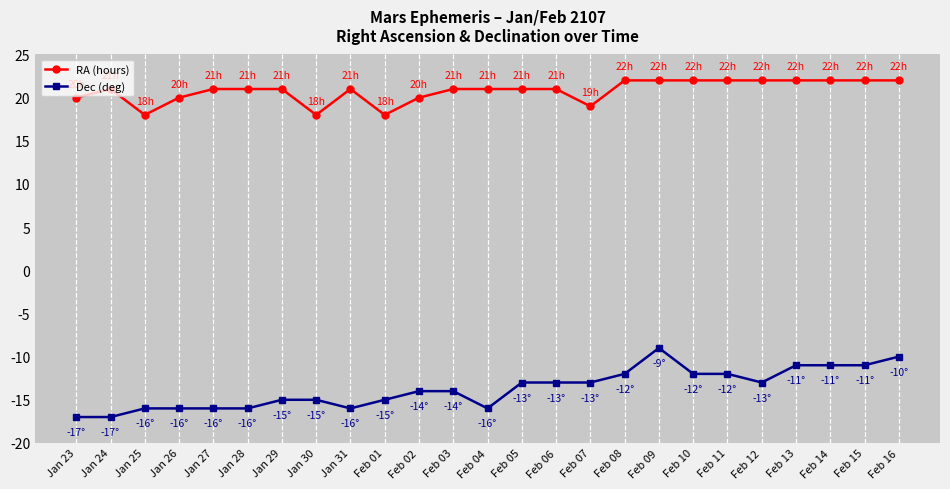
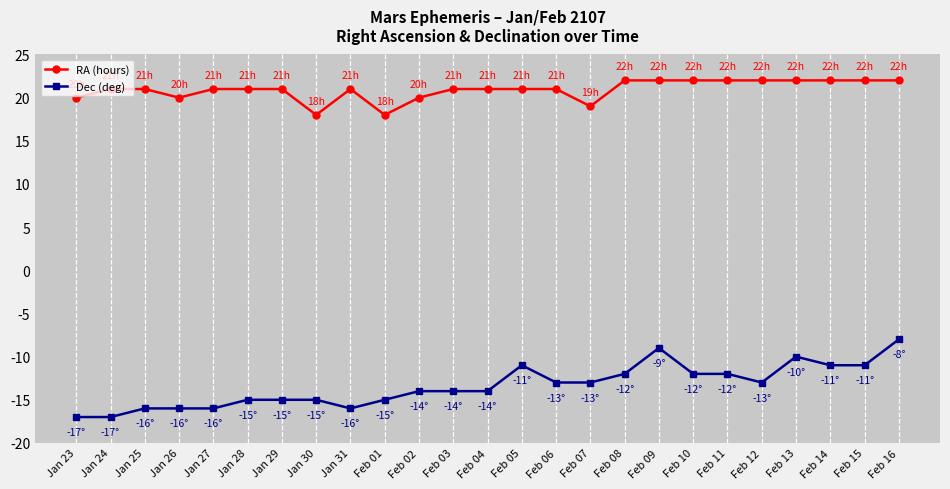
RA (hours), Jan 25: 18h -> 21h
Dec (deg), Jan 28: -16° -> -15°
Dec (deg), Feb 04: -16° -> -14°
Dec (deg), Feb 05: -13° -> -11°
Dec (deg), Feb 13: -11° -> -10°
Dec (deg), Feb 16: -10° -> -8°
